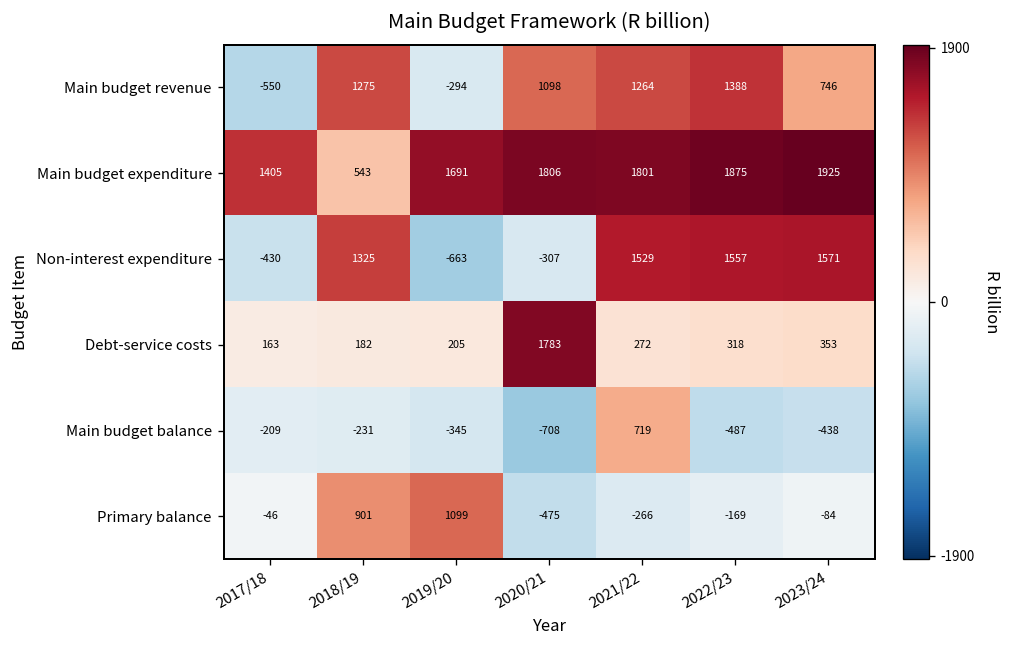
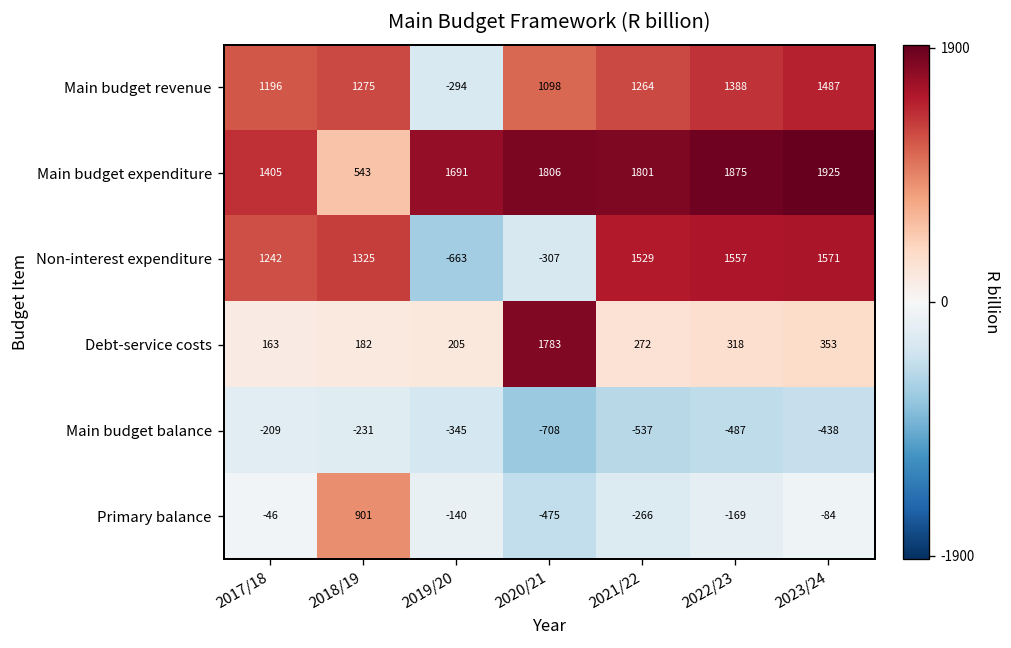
Main budget revenue, 2017/18: -550 -> 1196
Main budget revenue, 2023/24: 746 -> 1487
Non-interest expenditure, 2017/18: -430 -> 1242
Main budget balance, 2021/22: 719 -> -537
Primary balance, 2019/20: 1099 -> -140
